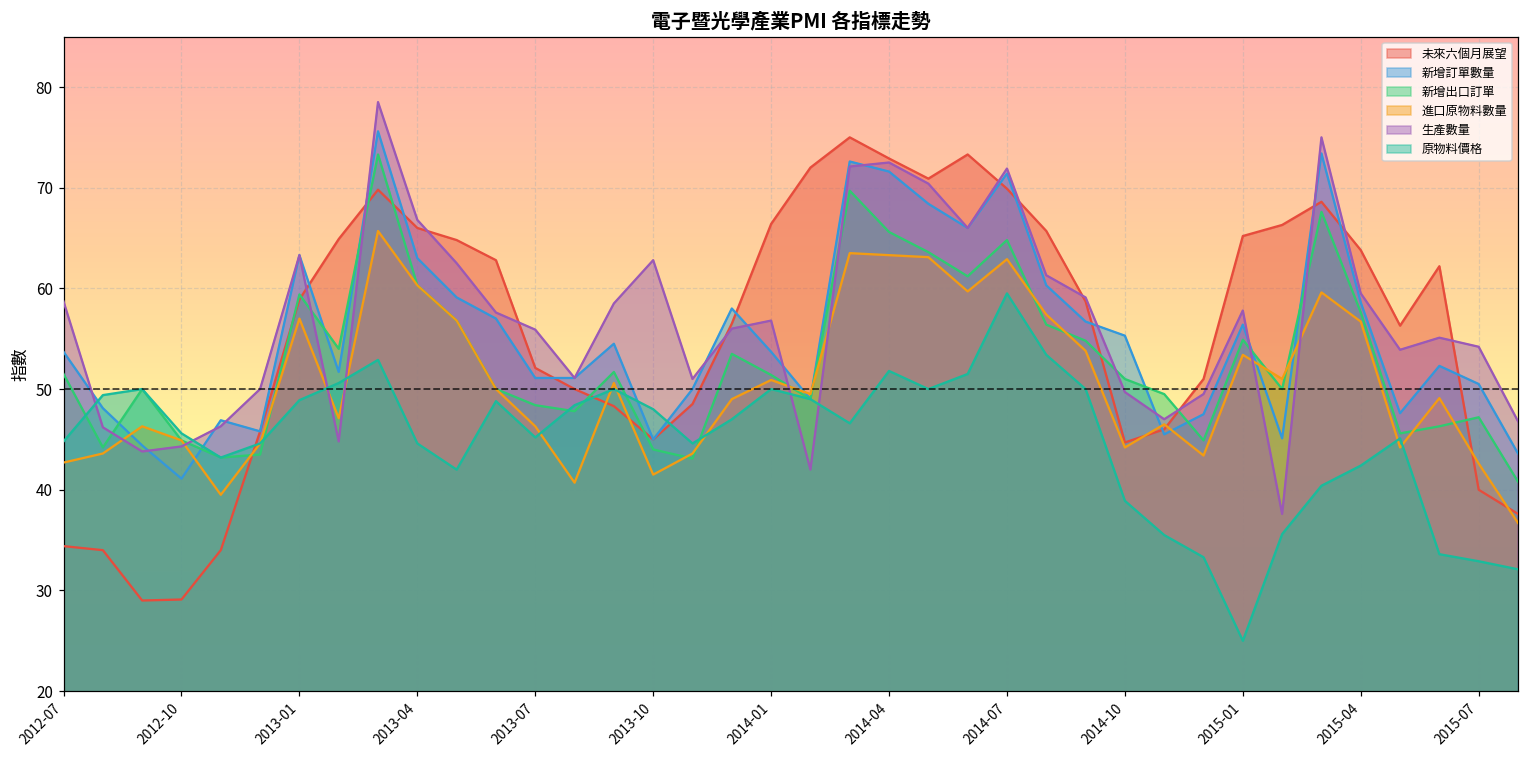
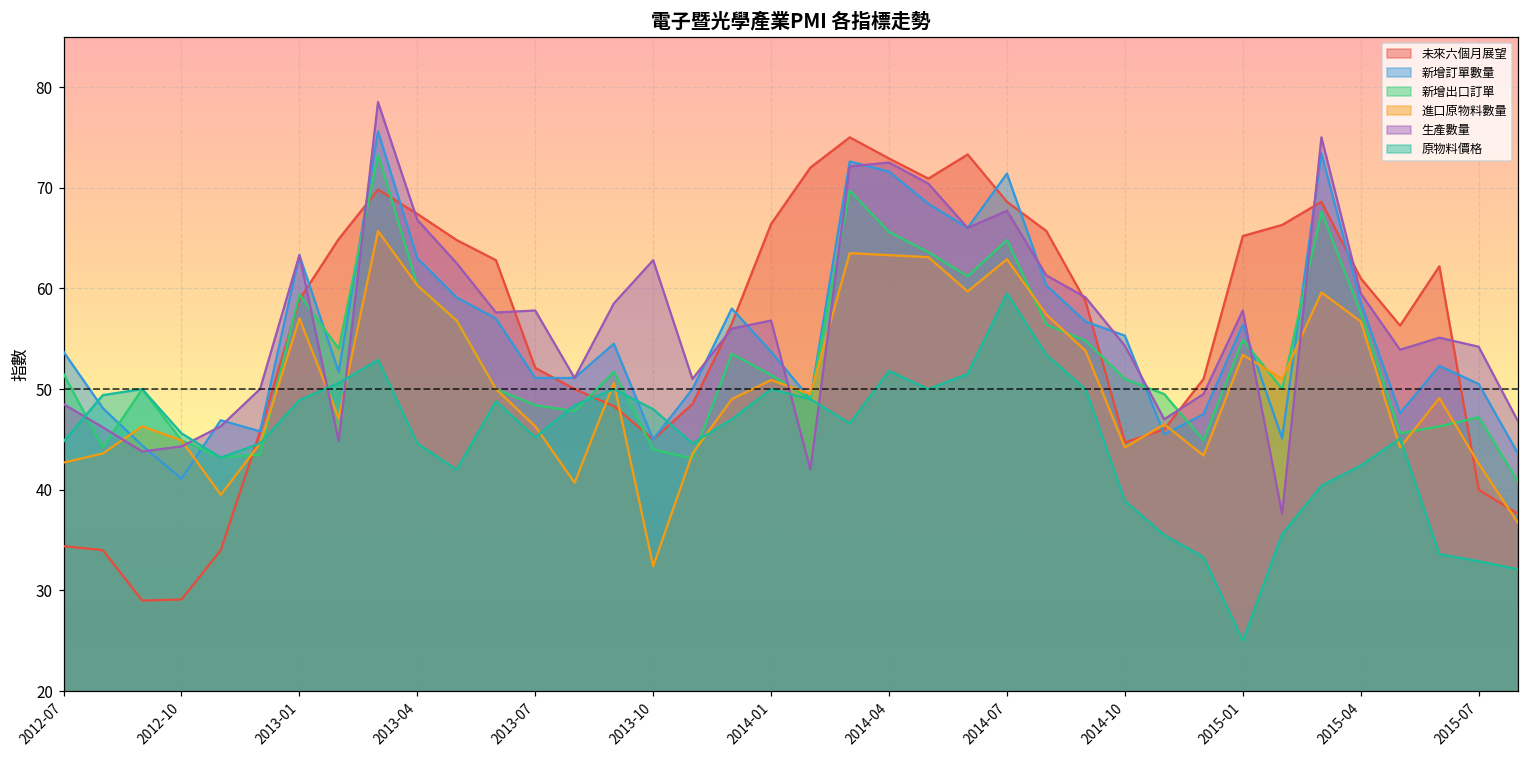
生產數量, 2012-07: 59 -> 49
未來六個月展望, 2013-04: 66 -> 67
生產數量, 2013-07: 56 -> 58
進口原物料數量, 2013-10: 42 -> 32
未來六個月展望, 2014-07: 70 -> 69
生產數量, 2014-07: 72 -> 68
生產數量, 2014-10: 50 -> 54
未來六個月展望, 2015-04: 64 -> 61
